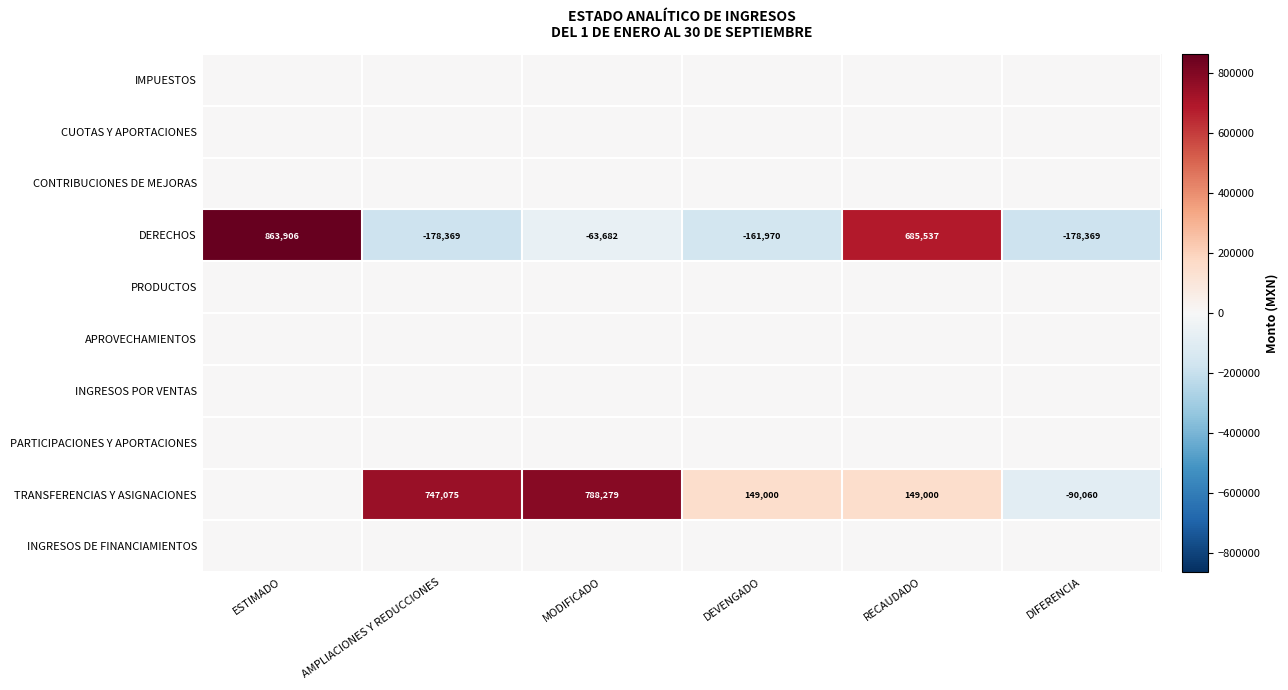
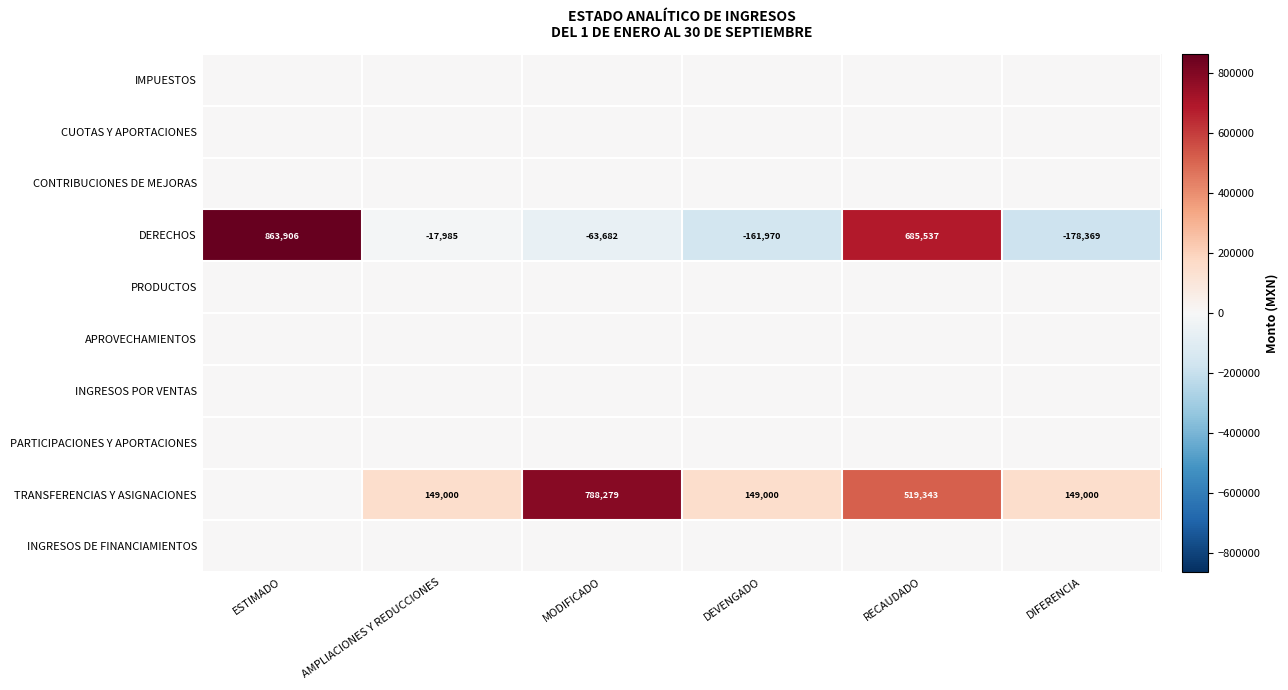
DERECHOS, AMPLIACIONES Y REDUCCIONES: -178,369 -> -17,985
TRANSFERENCIAS Y ASIGNACIONES, AMPLIACIONES Y REDUCCIONES: 747,075 -> 149,000
TRANSFERENCIAS Y ASIGNACIONES, RECAUDADO: 149,000 -> 519,343
TRANSFERENCIAS Y ASIGNACIONES, DIFERENCIA: -90,060 -> 149,000
